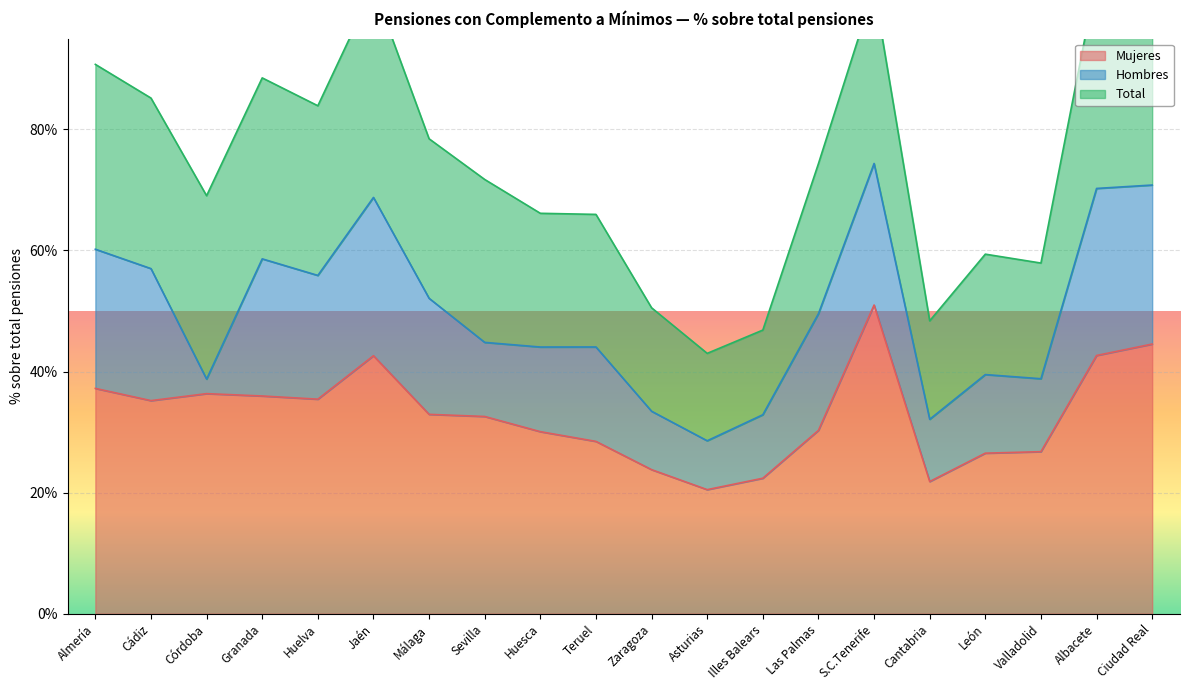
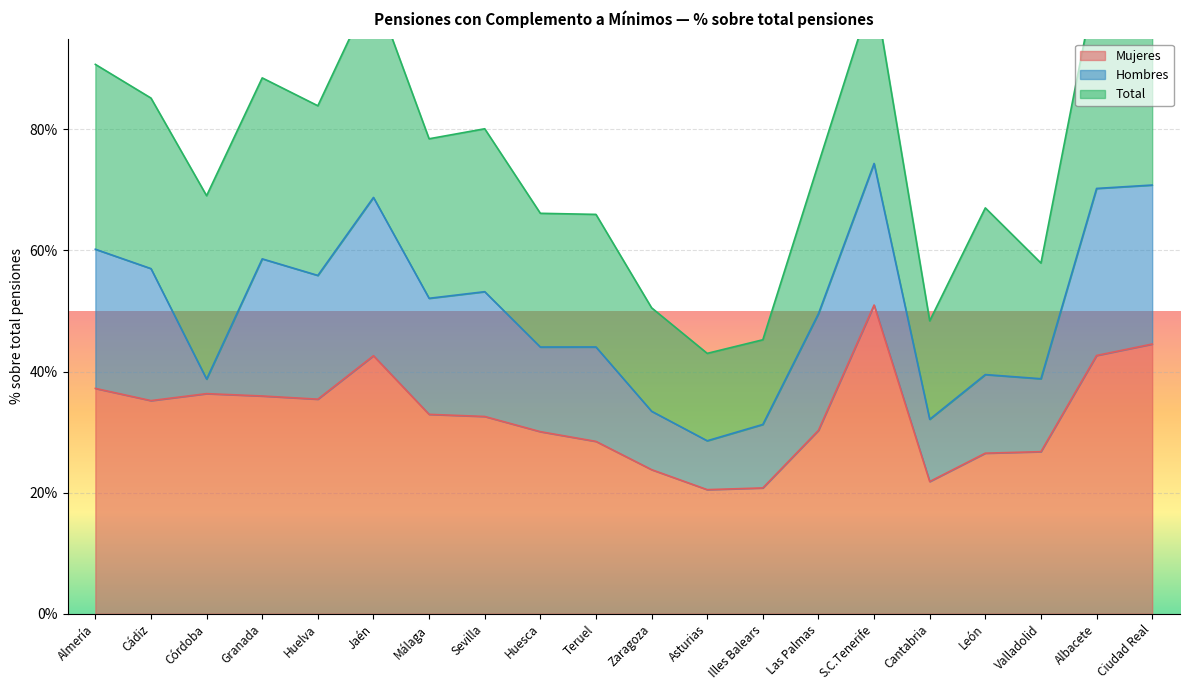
Hombres, Sevilla: 12% -> 21%
Mujeres, Illes Balears: 22% -> 21%
Total, León: 20% -> 28%
